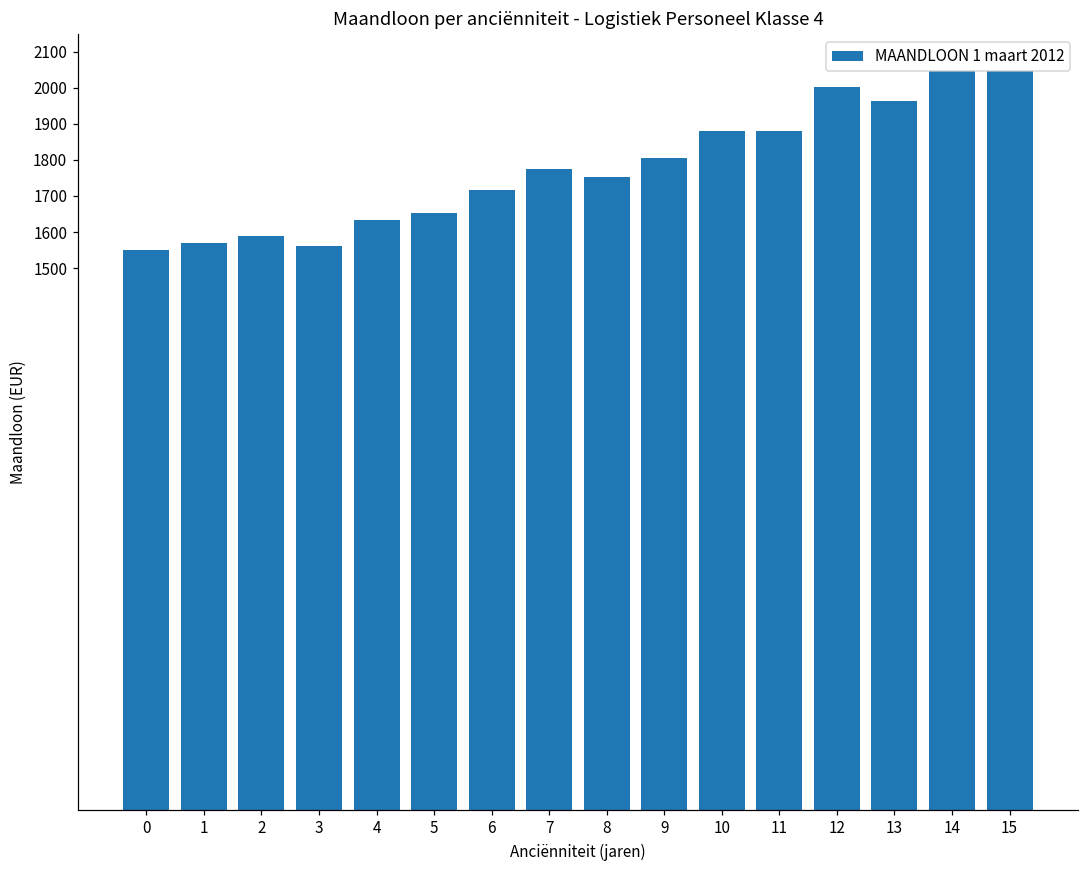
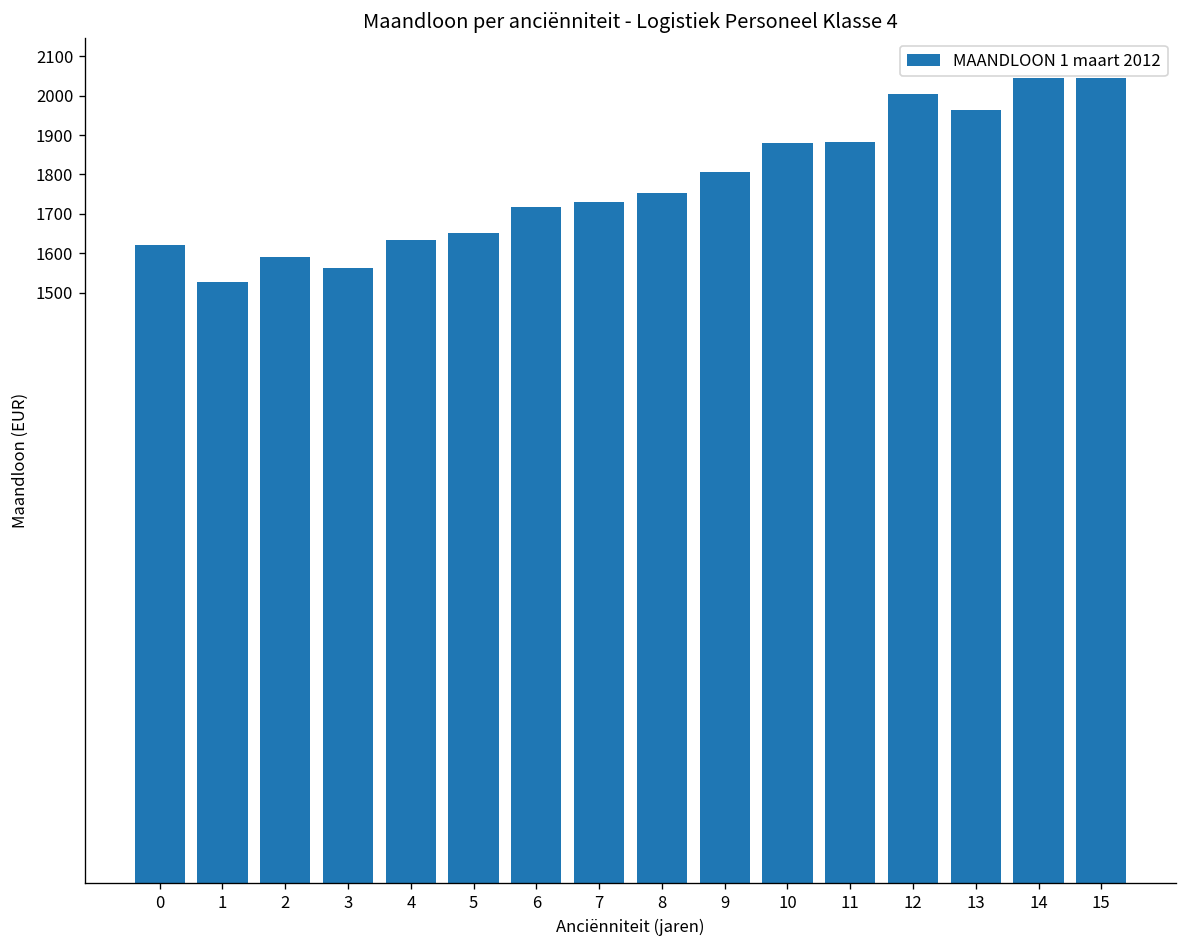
0: 1550 -> 1620
1: 1570 -> 1530
7: 1770 -> 1730
